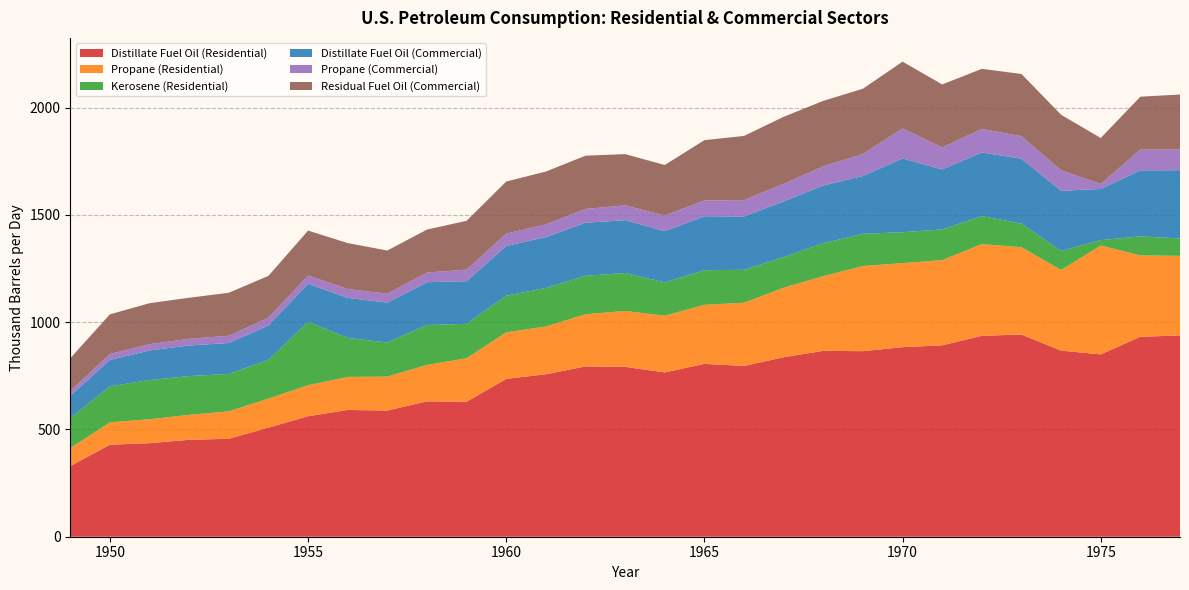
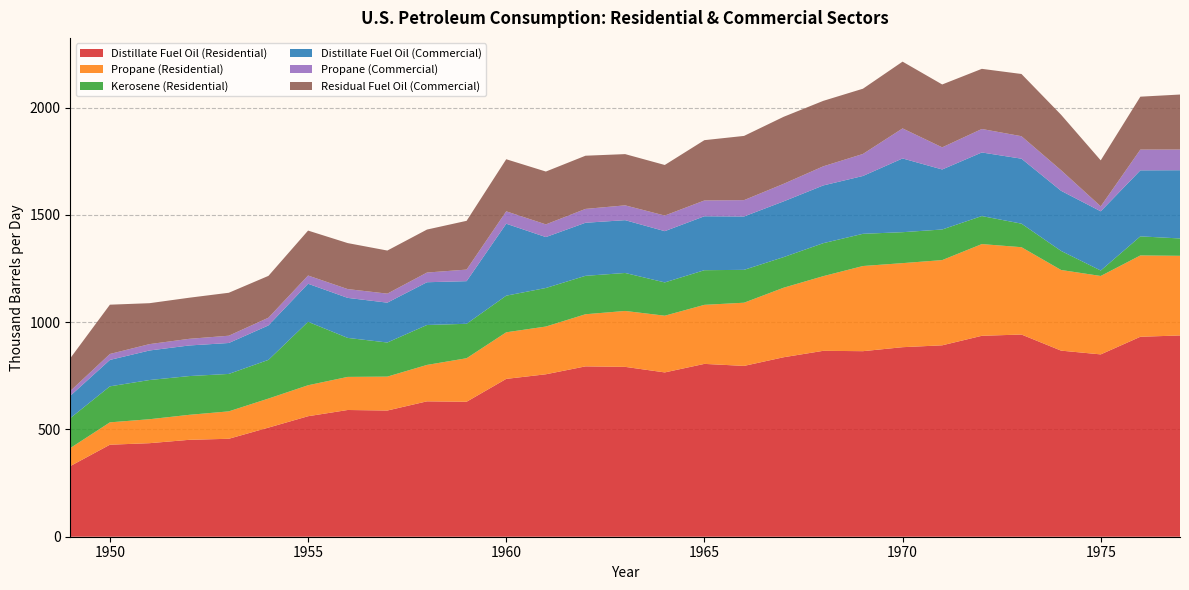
Residual Fuel Oil (Commercial), 1950: 180 -> 230
Distillate Fuel Oil (Commercial), 1960: 230 -> 340
Propane (Residential), 1975: 510 -> 370
Distillate Fuel Oil (Commercial), 1975: 240 -> 280
